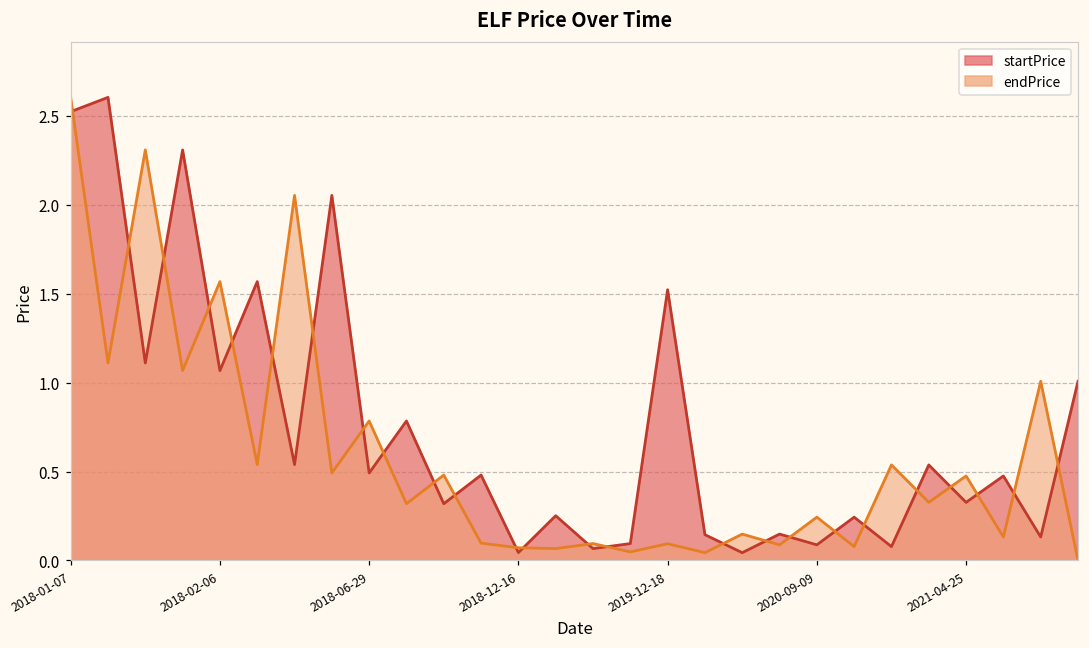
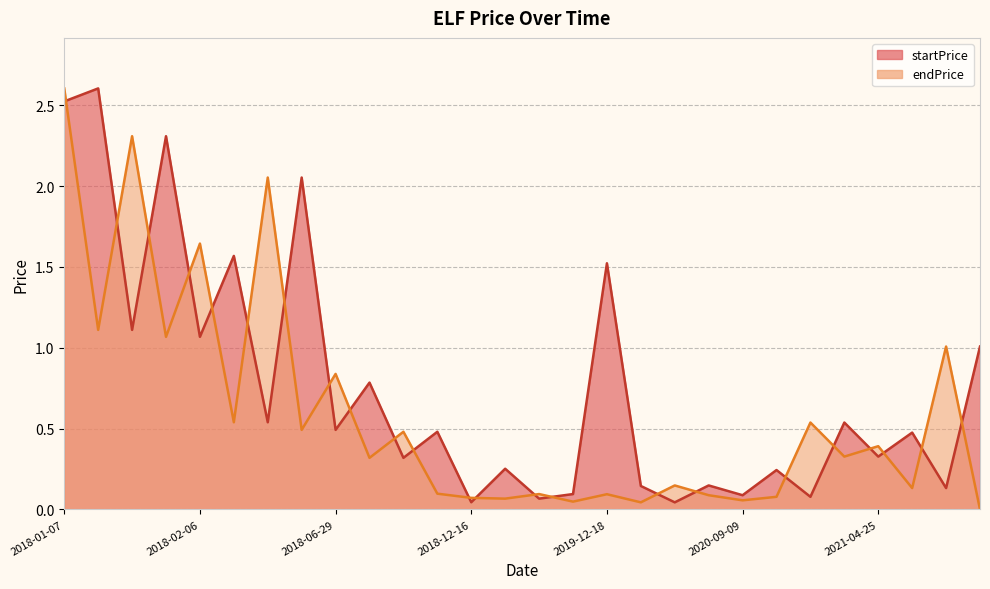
endPrice, 2018-02-06: 1.57 -> 1.64
endPrice, 2018-06-29: 0.78 -> 0.84
endPrice, 2020-09-09: 0.24 -> 0.06
endPrice, 2021-04-25: 0.48 -> 0.39
